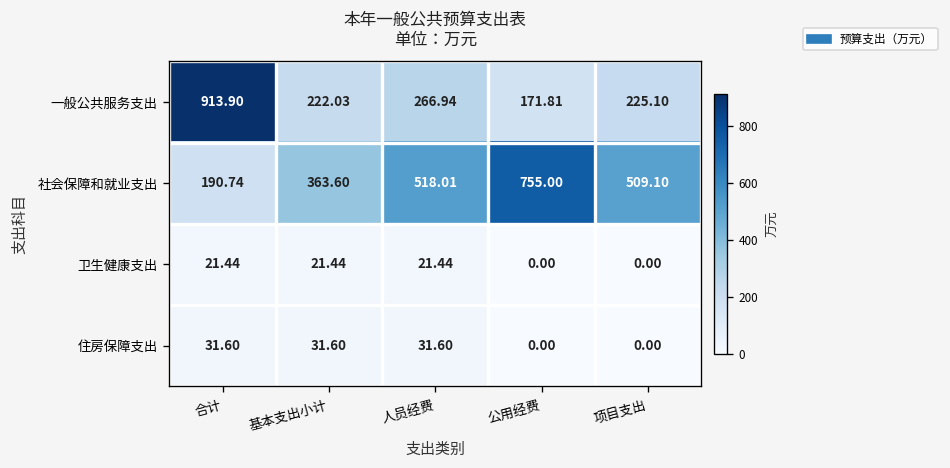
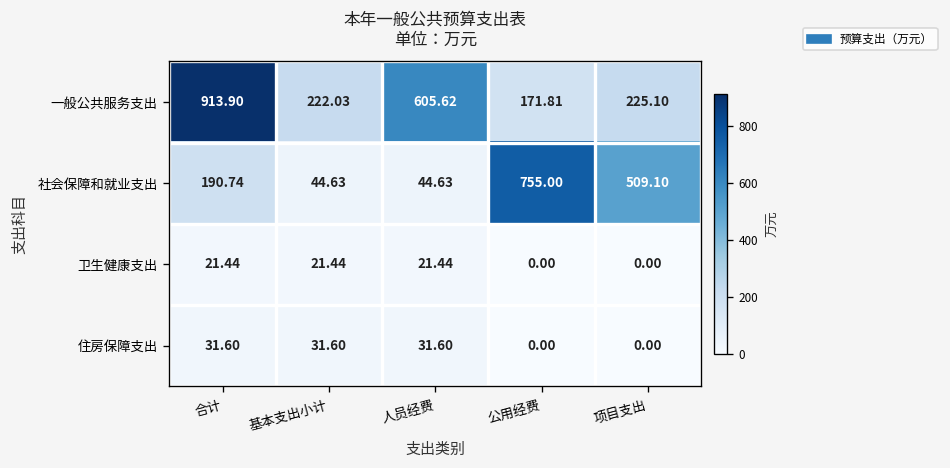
一般公共服务支出, 人员经费: 266.94 -> 605.62
社会保障和就业支出, 基本支出小计: 363.60 -> 44.63
社会保障和就业支出, 人员经费: 518.01 -> 44.63
